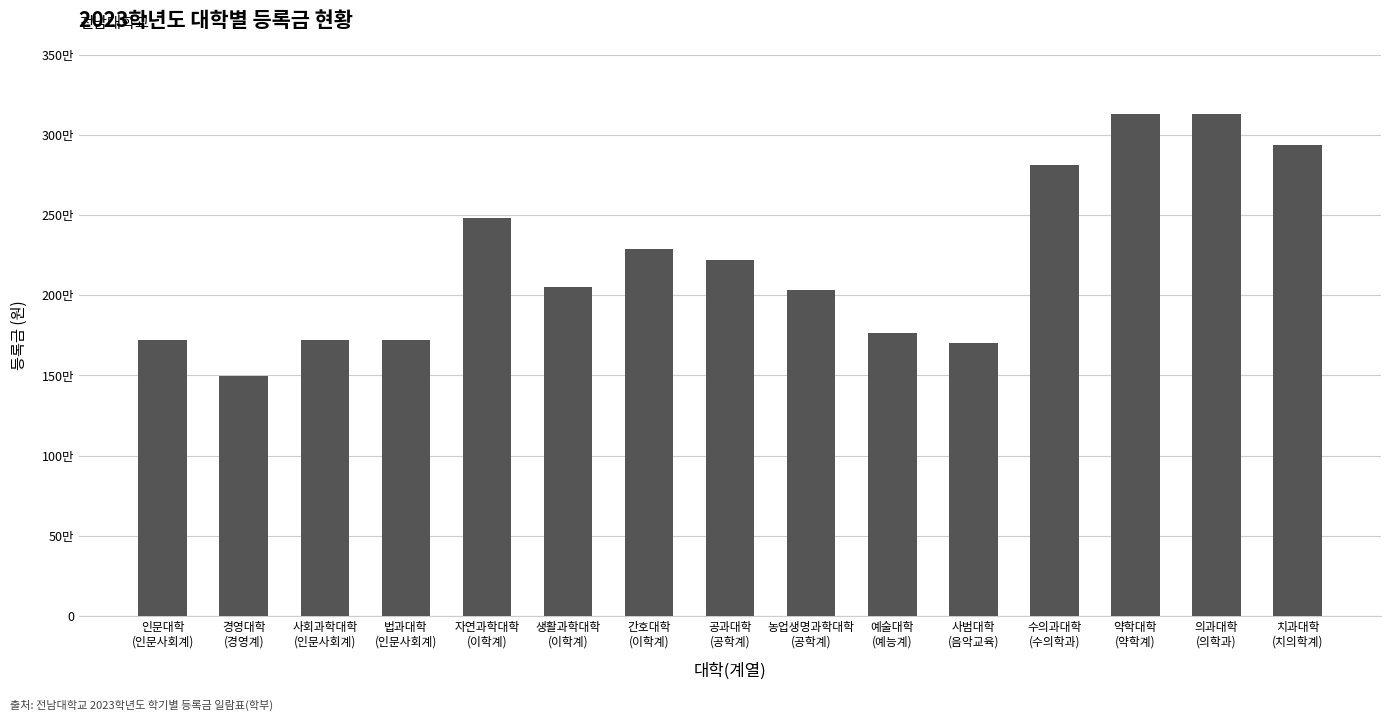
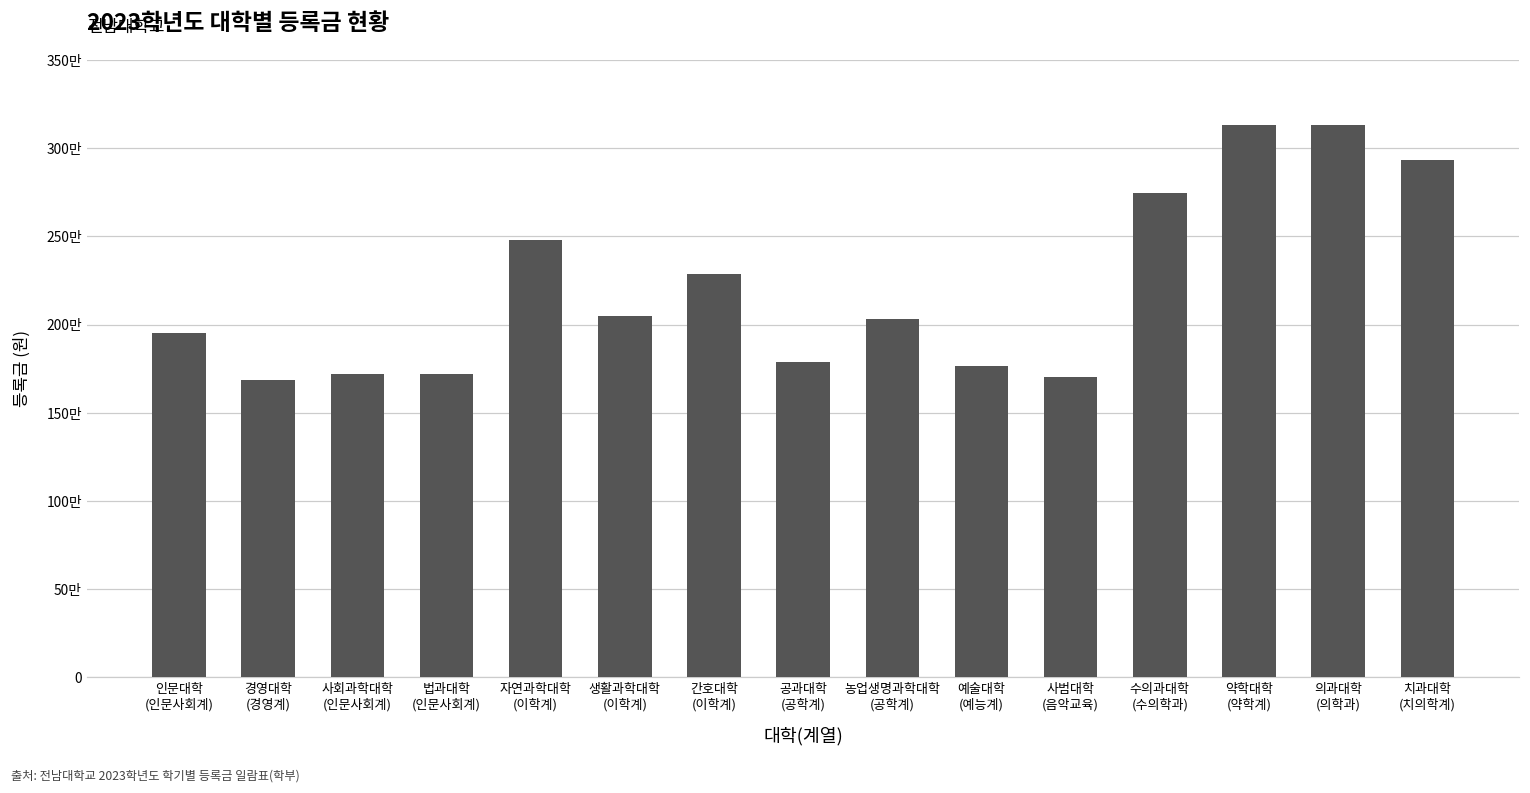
인문대학 (인문사회계): 172만 -> 195만
경영대학 (경영계): 150만 -> 169만
공과대학 (공학계): 222만 -> 179만
수의과대학 (수의학과): 281만 -> 275만
